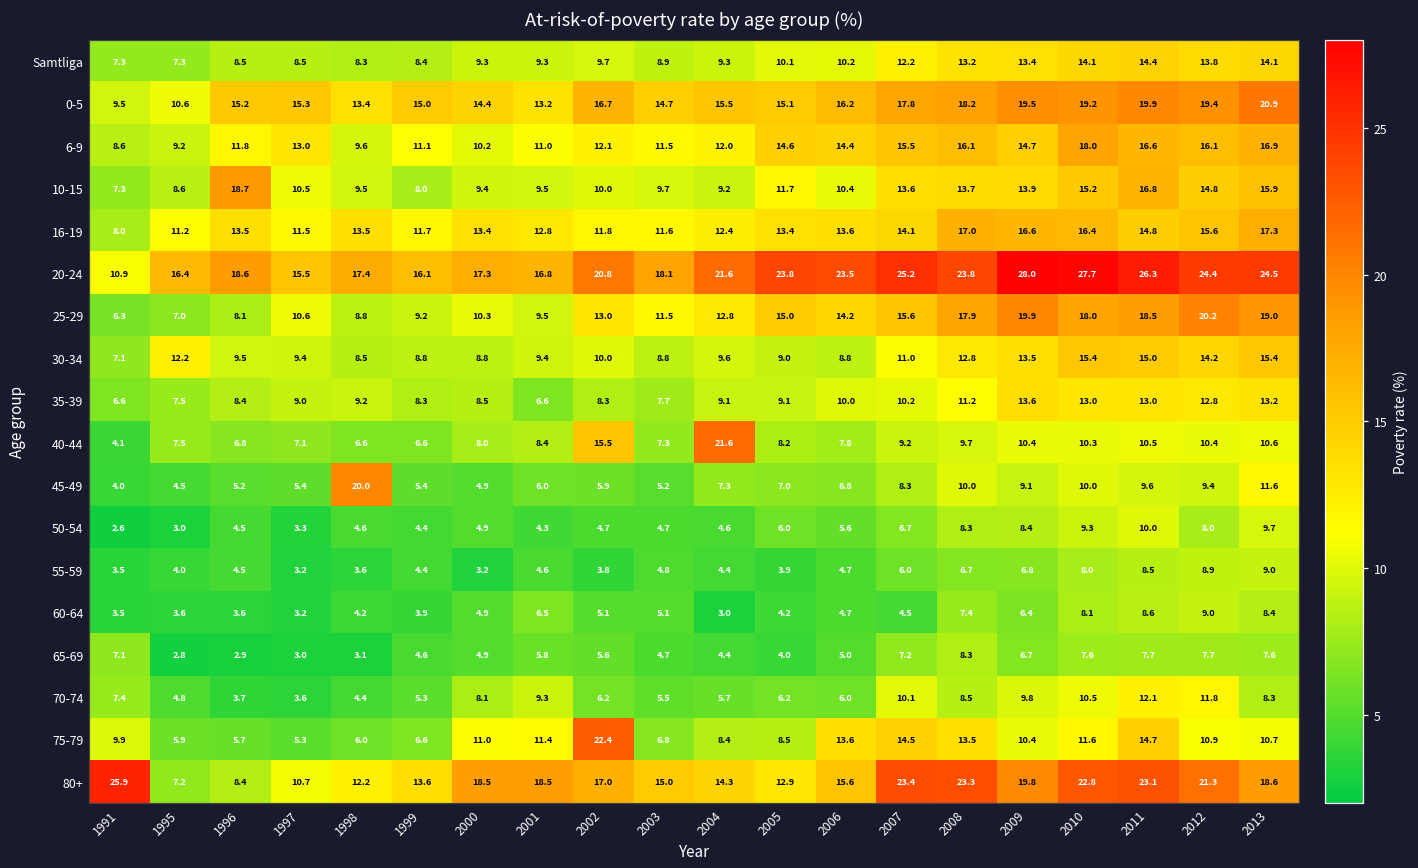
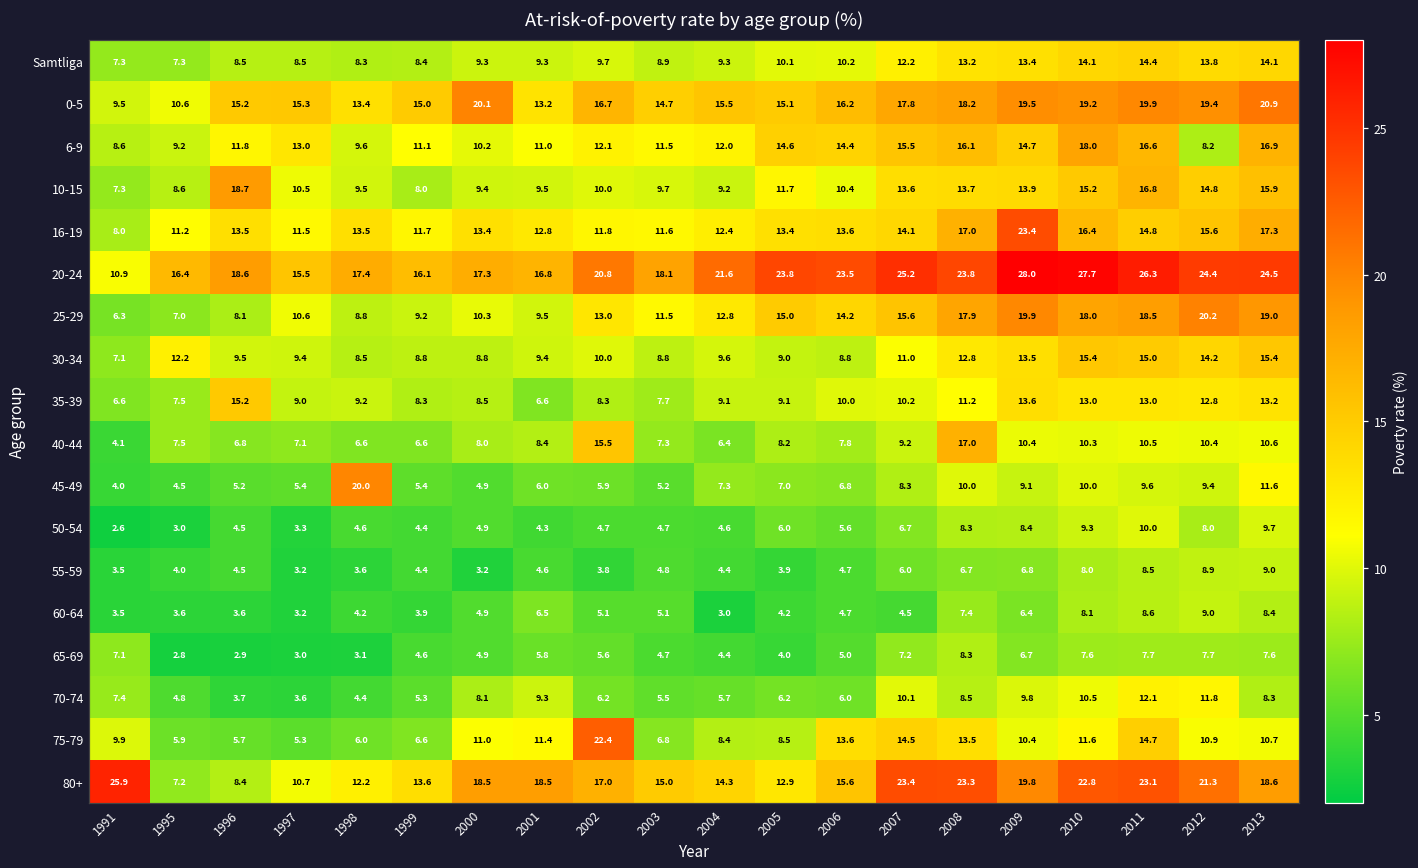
0-5, 2000: 14.4 -> 20.1
6-9, 2012: 16.1 -> 8.2
16-19, 2009: 16.6 -> 23.4
35-39, 1996: 8.4 -> 15.2
40-44, 2004: 21.6 -> 6.4
40-44, 2008: 9.7 -> 17.0
